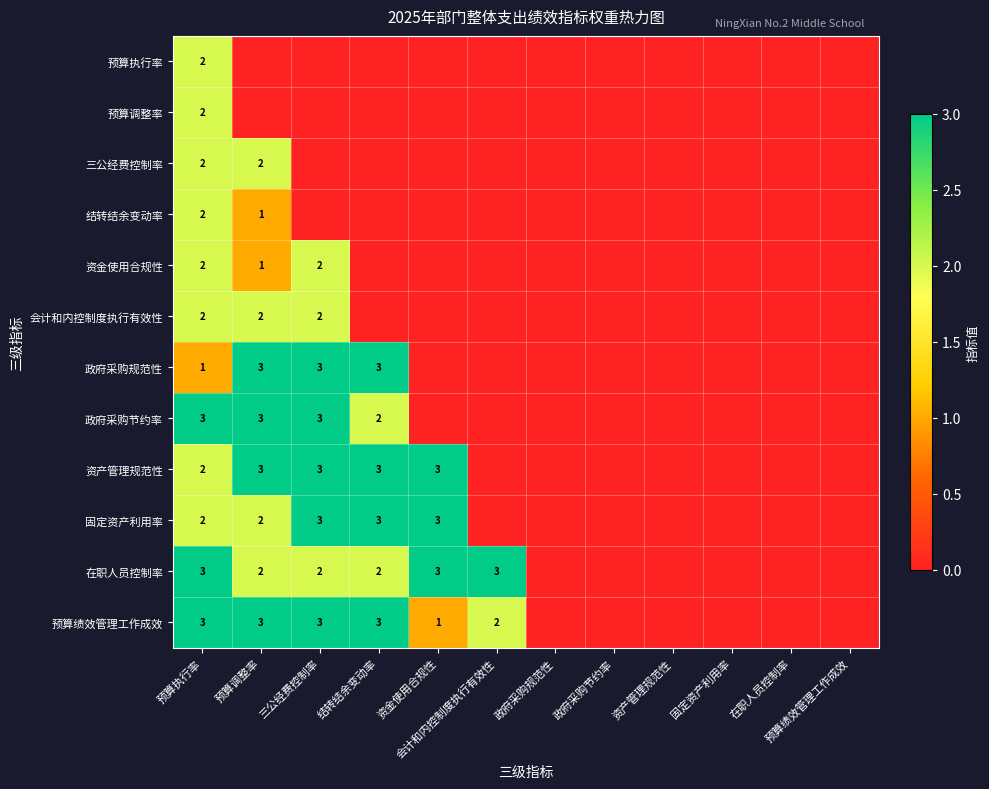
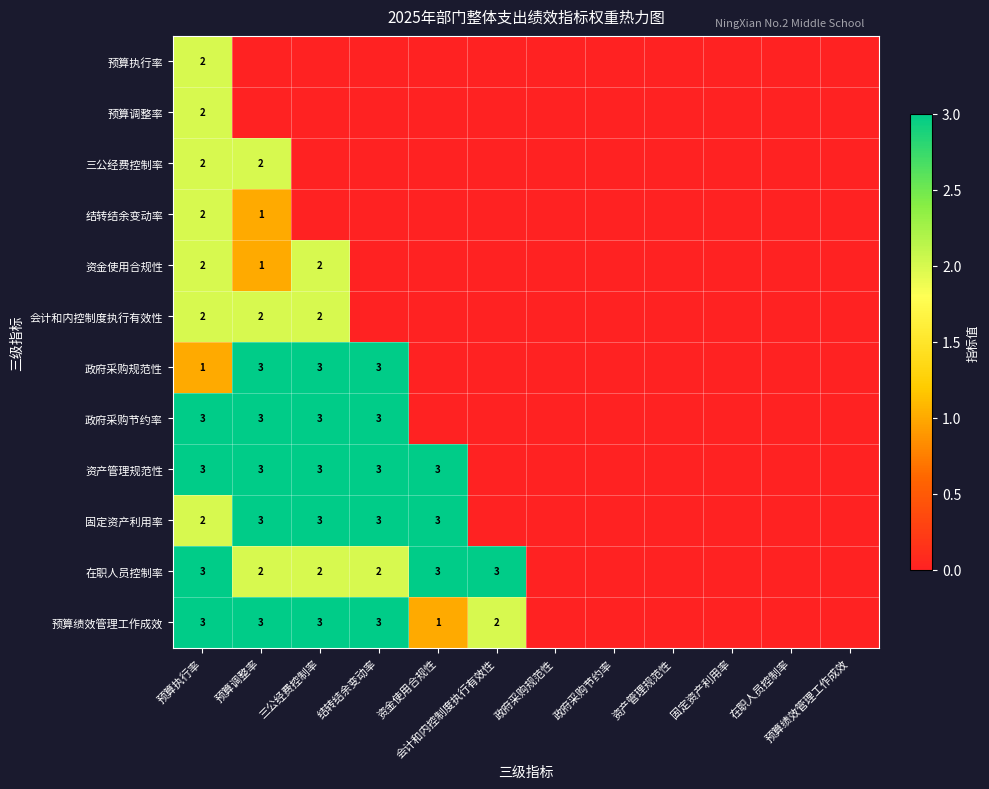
政府采购节约率, 结转结余变动率: 2 -> 3
资产管理规范性, 预算执行率: 2 -> 3
固定资产利用率, 预算调整率: 2 -> 3
